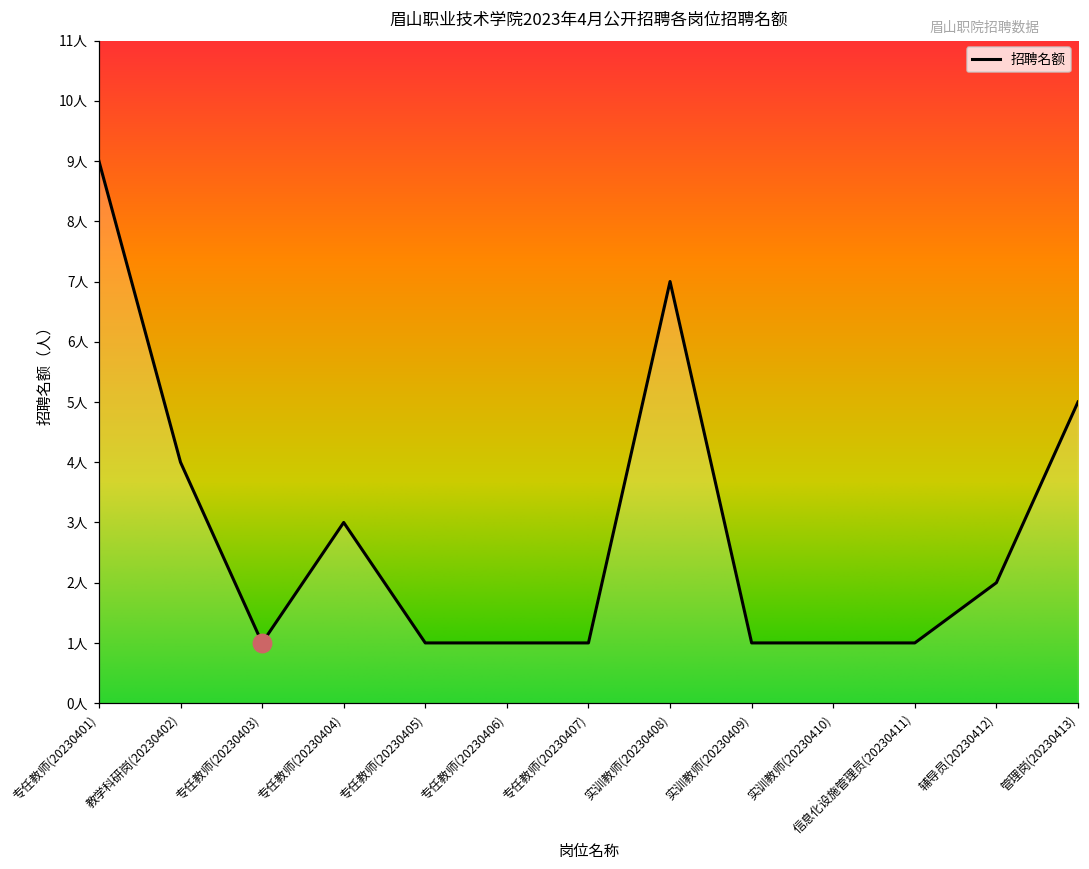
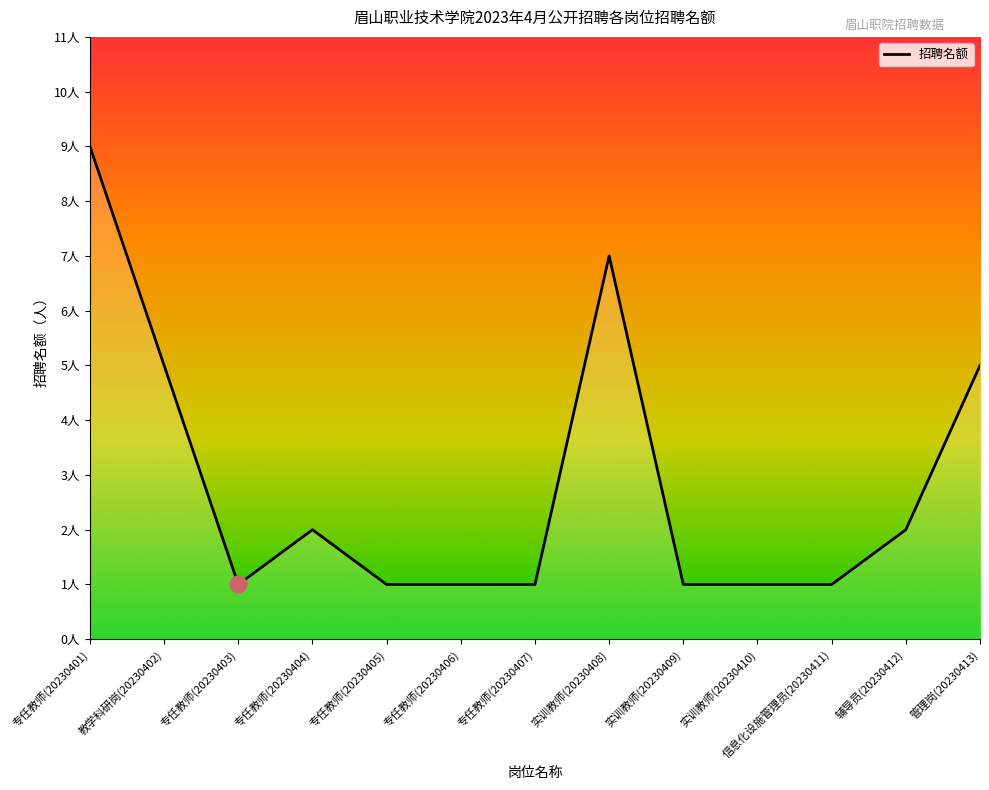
招聘名额, 教学科研岗(20230402): 4人 -> 5人
招聘名额, 专任教师(20230404): 3人 -> 2人
